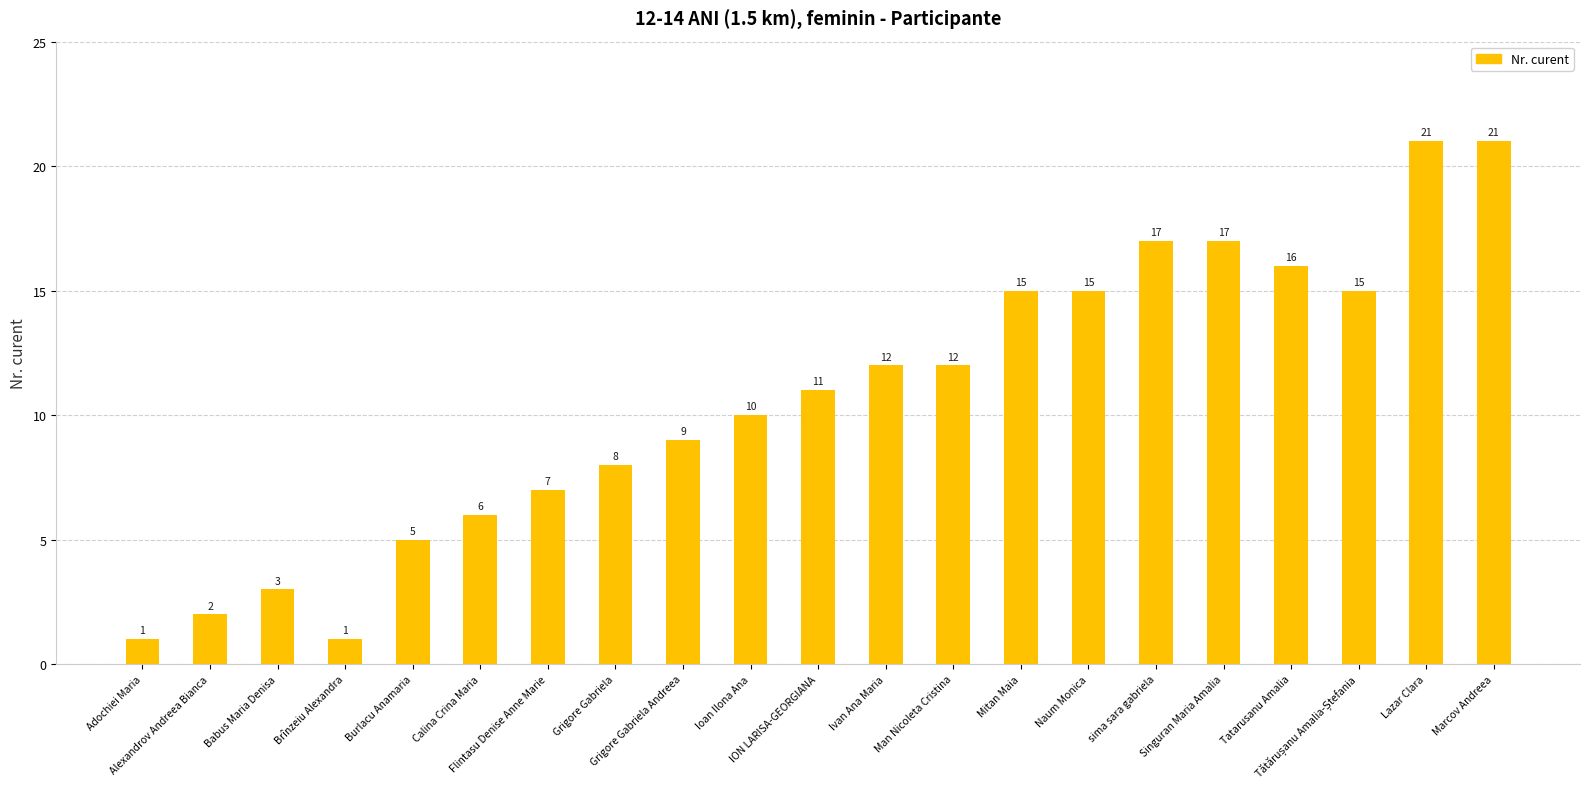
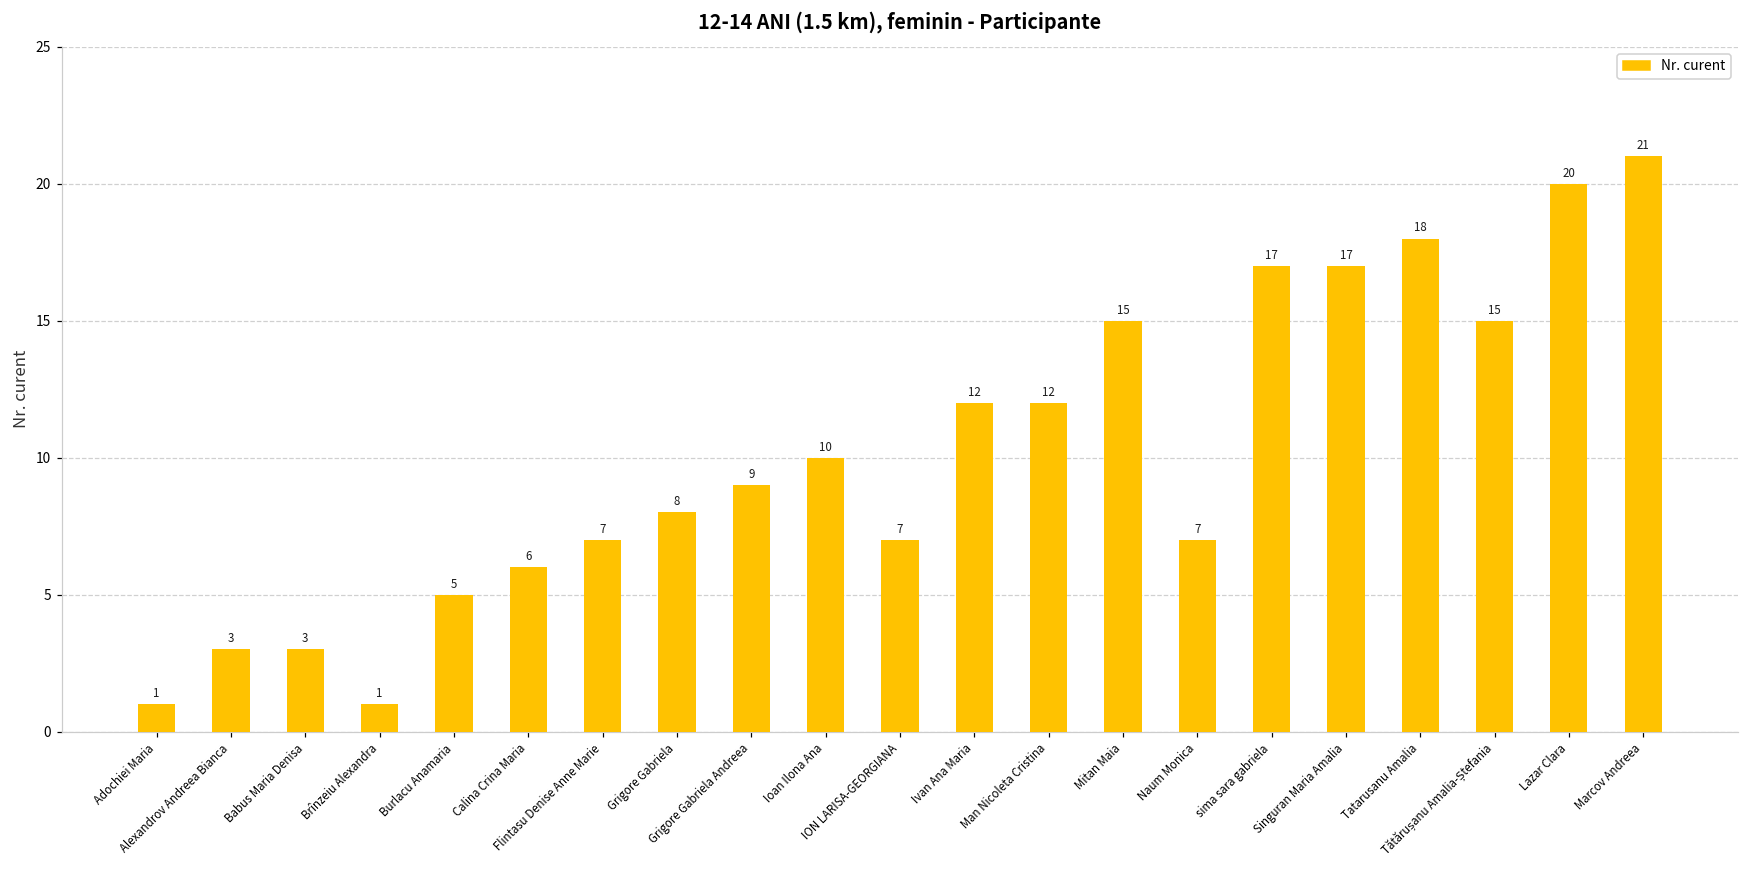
Alexandrov Andreea Bianca: 2 -> 3
ION LARISA-GEORGIANA: 11 -> 7
Naum Monica: 15 -> 7
Tatarusanu Amalia: 16 -> 18
Lazar Clara: 21 -> 20
